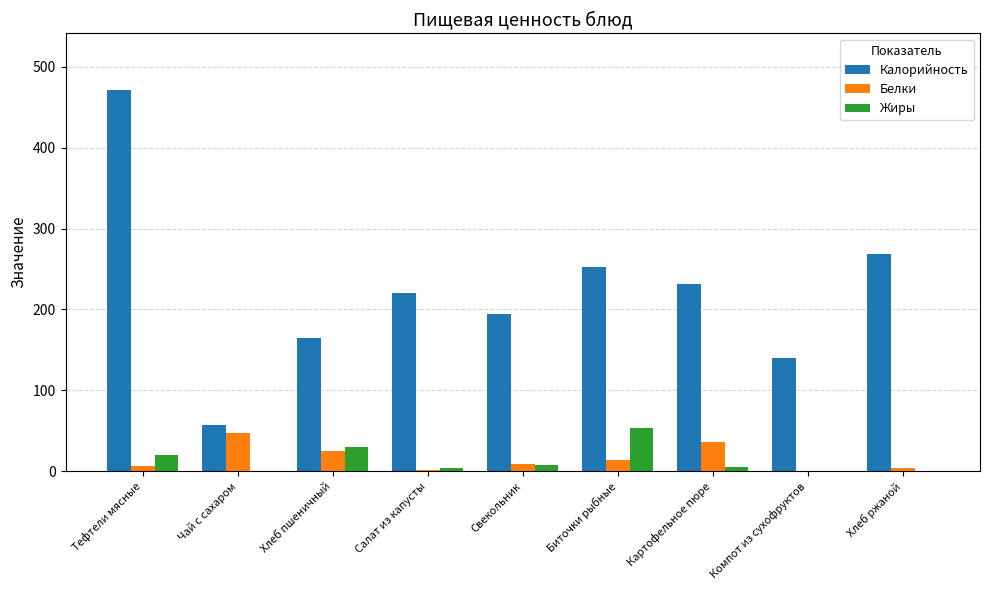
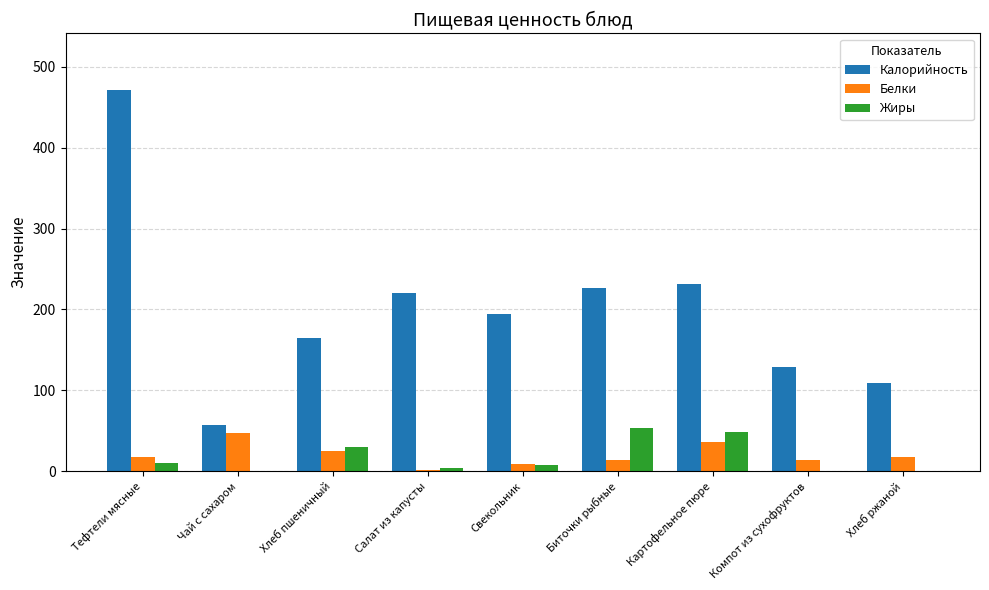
Белки, Тефтели мясные: 10 -> 20
Жиры, Тефтели мясные: 20 -> 10
Калорийность, Биточки рыбные: 250 -> 230
Жиры, Картофельное пюре: 0 -> 50
Калорийность, Компот из сухофруктов: 140 -> 130
Белки, Компот из сухофруктов: 0 -> 10
Калорийность, Хлеб ржаной: 270 -> 110
Белки, Хлеб ржаной: 0 -> 20
